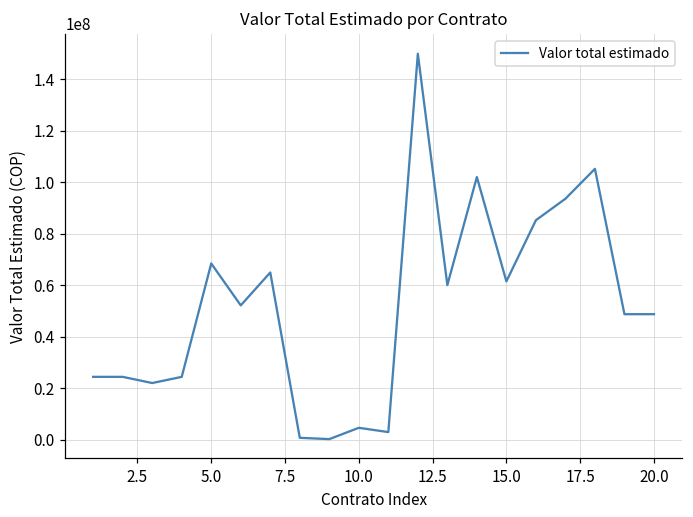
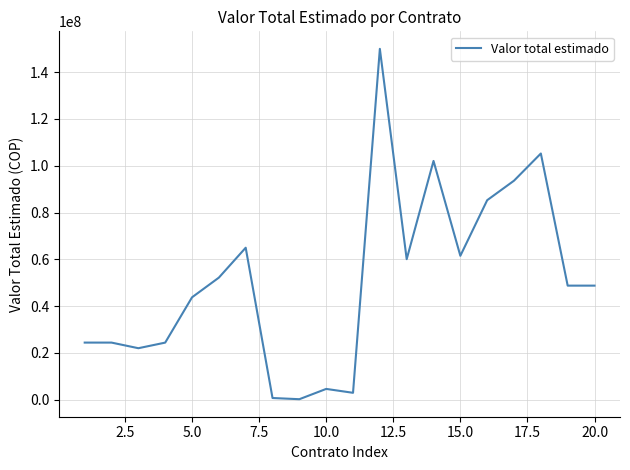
5.0: 68000000 -> 44000000
